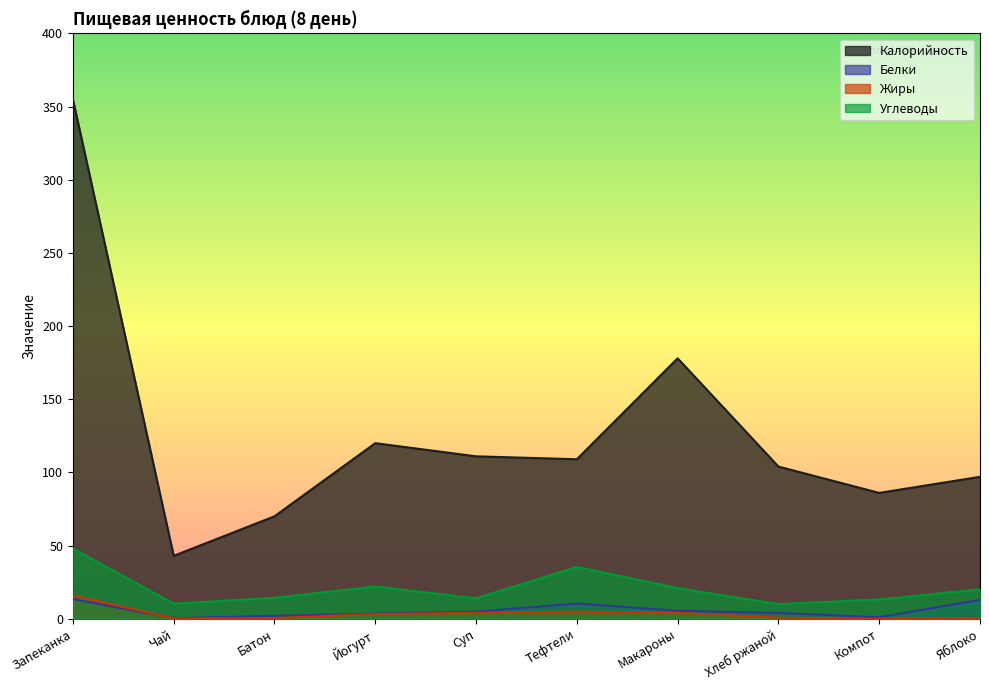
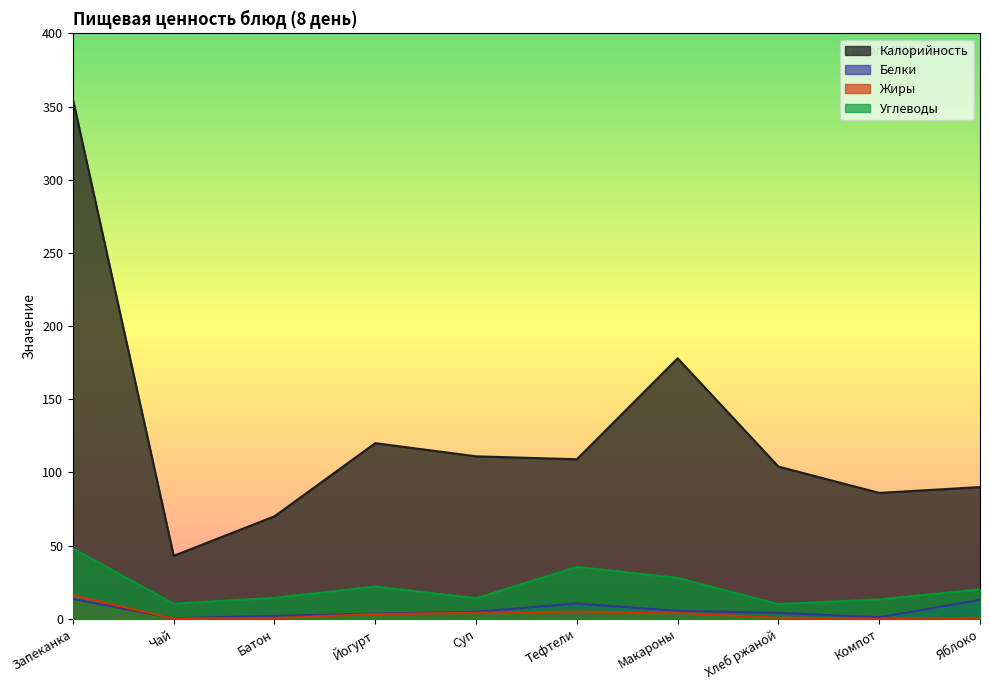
Углеводы, Макароны: 21 -> 28
Калорийность, Яблоко: 97 -> 90
